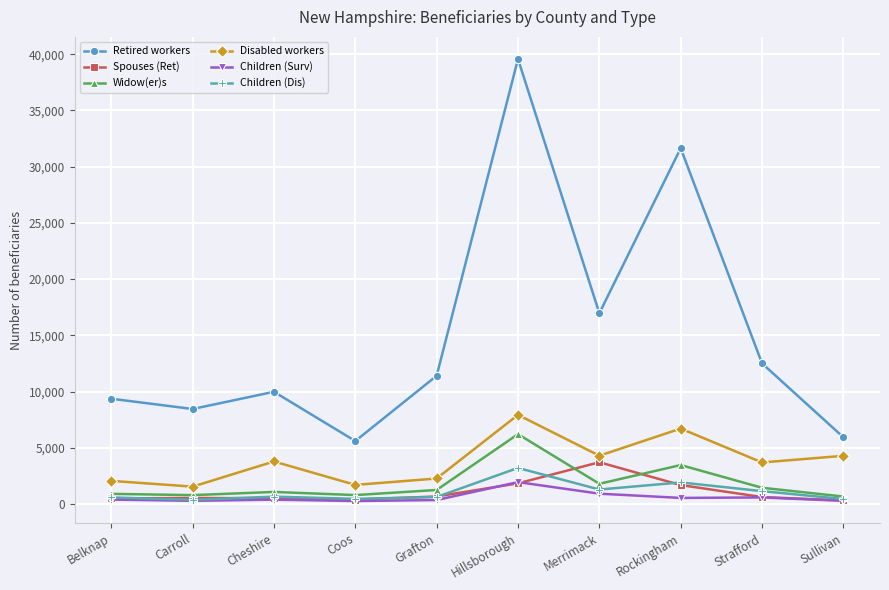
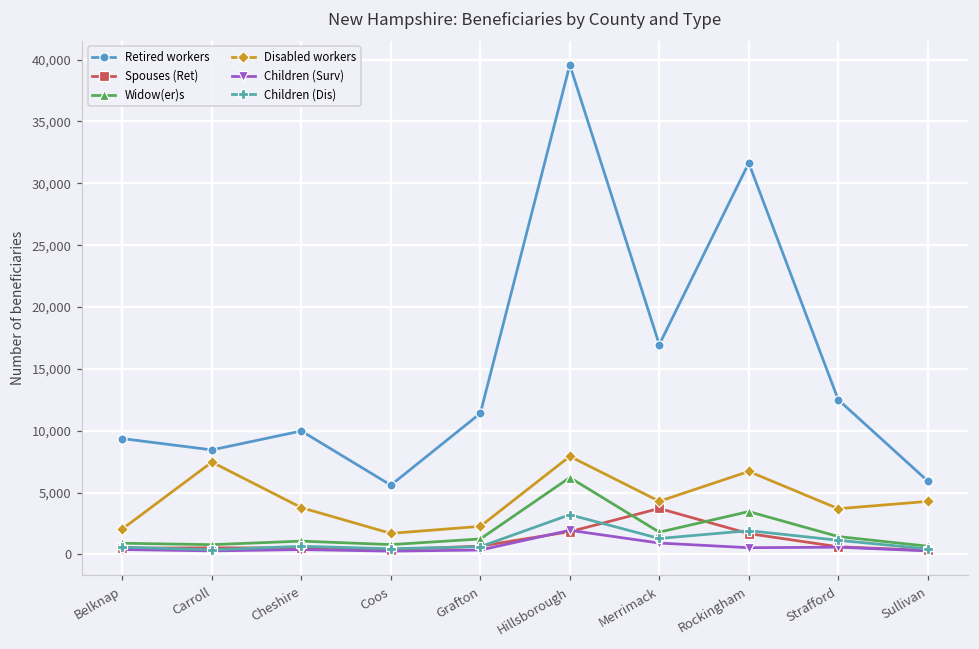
Disabled workers, Carroll: 1,500 -> 7,500
